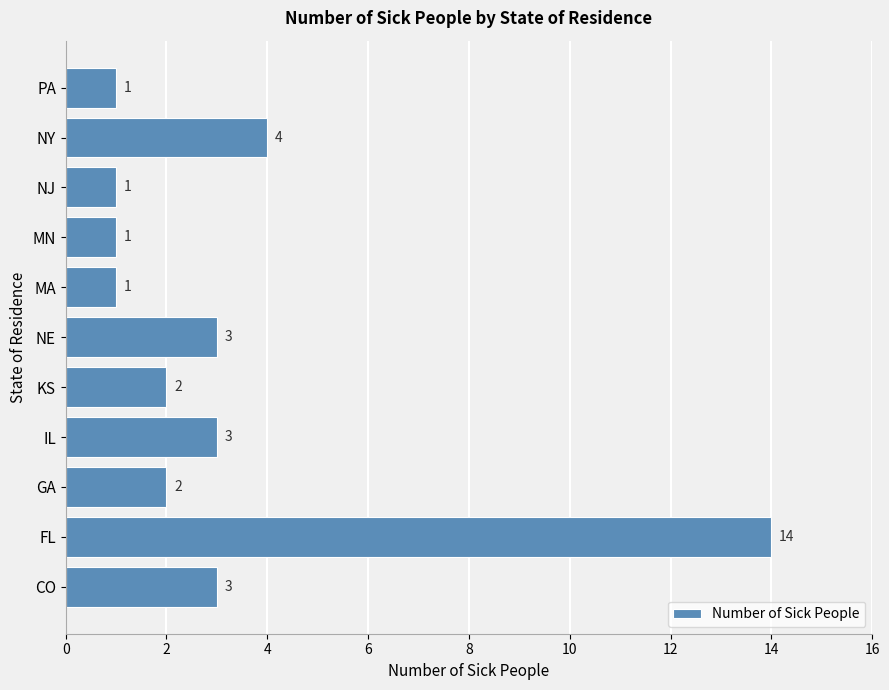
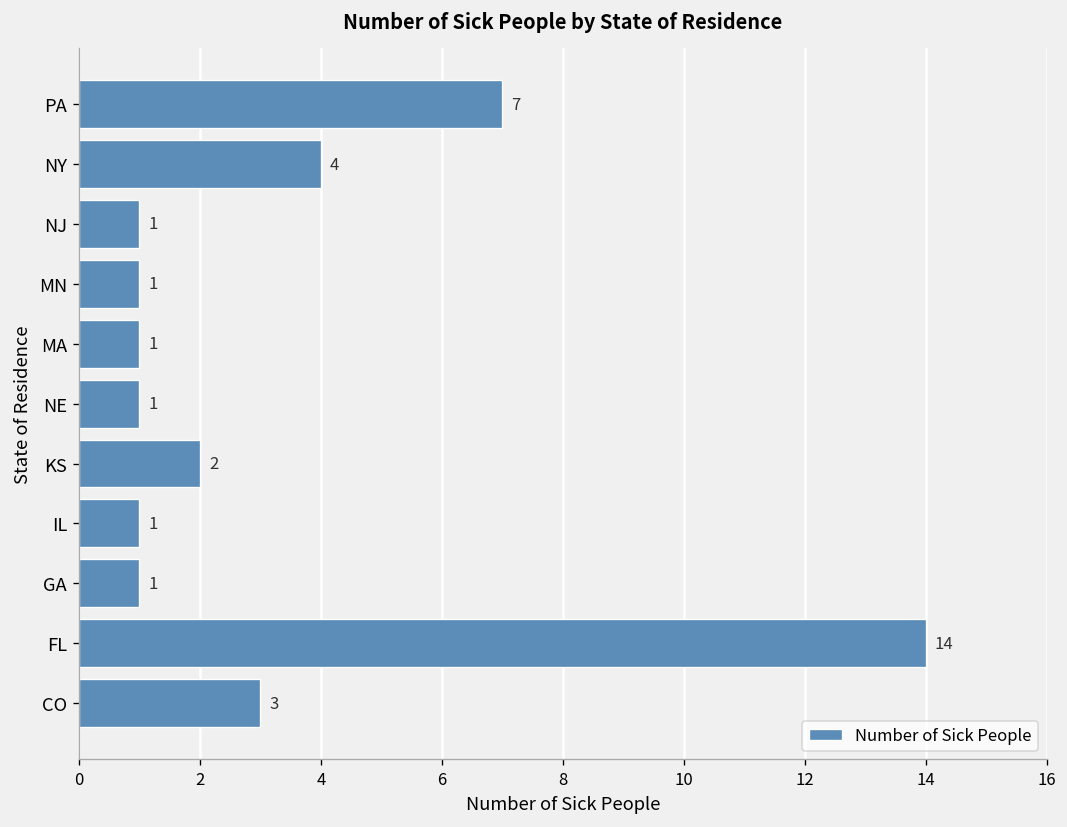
PA: 1 -> 7
NE: 3 -> 1
IL: 3 -> 1
GA: 2 -> 1
